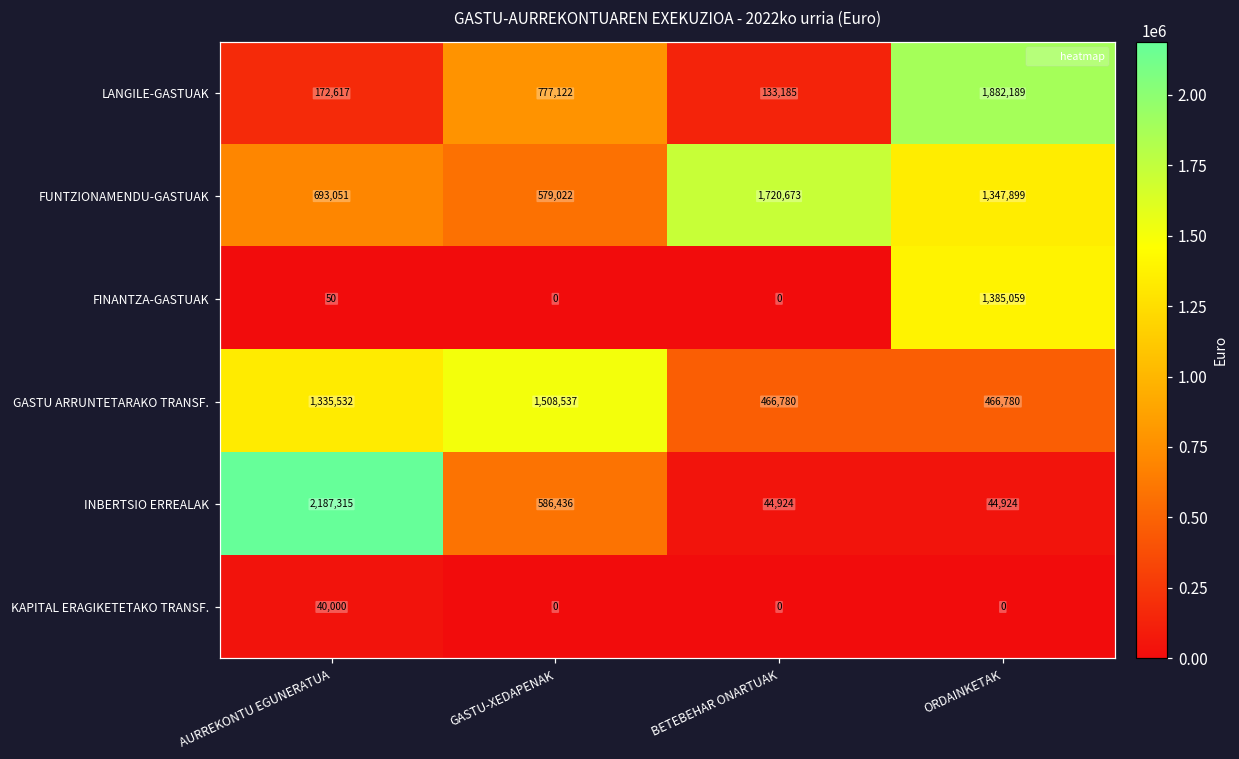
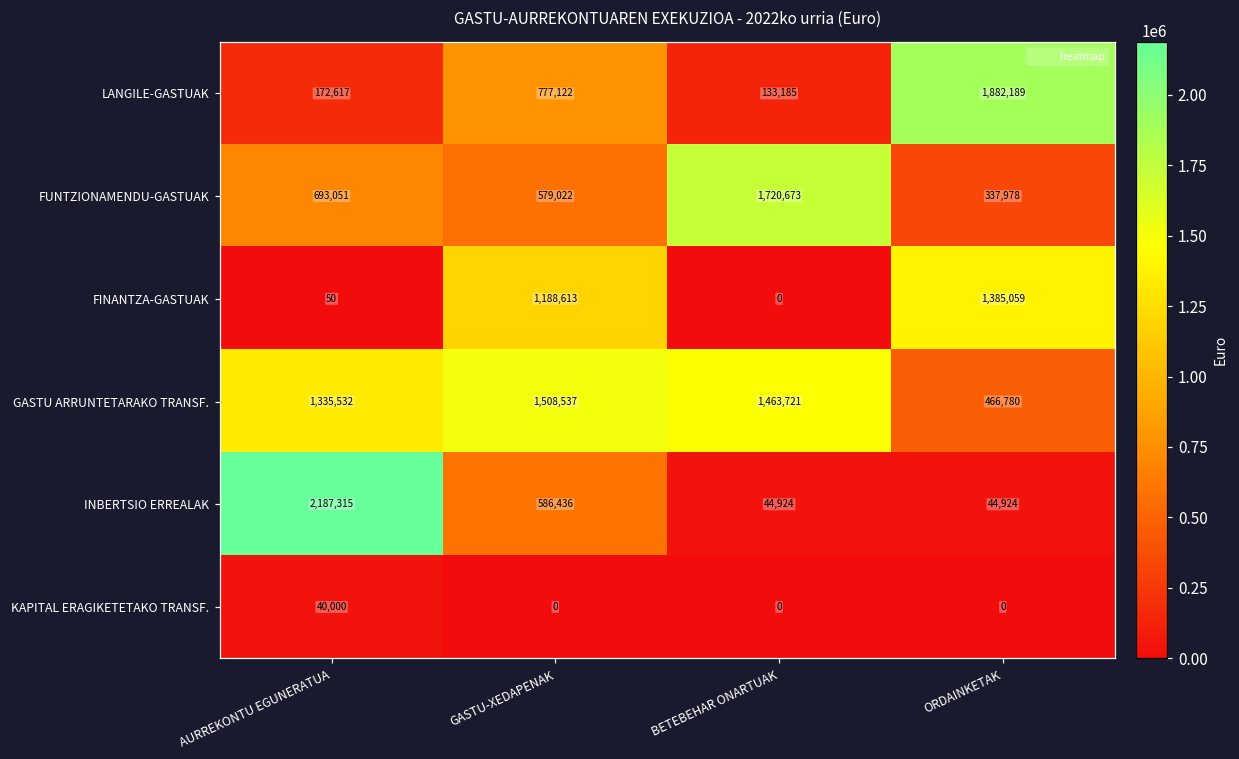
FUNTZIONAMENDU-GASTUAK, ORDAINKETAK: 1,347,899 -> 337,978
FINANTZA-GASTUAK, GASTU-XEDAPENAK: 0 -> 1,188,613
GASTU ARRUNTETARAKO TRANSF., BETEBEHAR ONARTUAK: 466,780 -> 1,463,721
